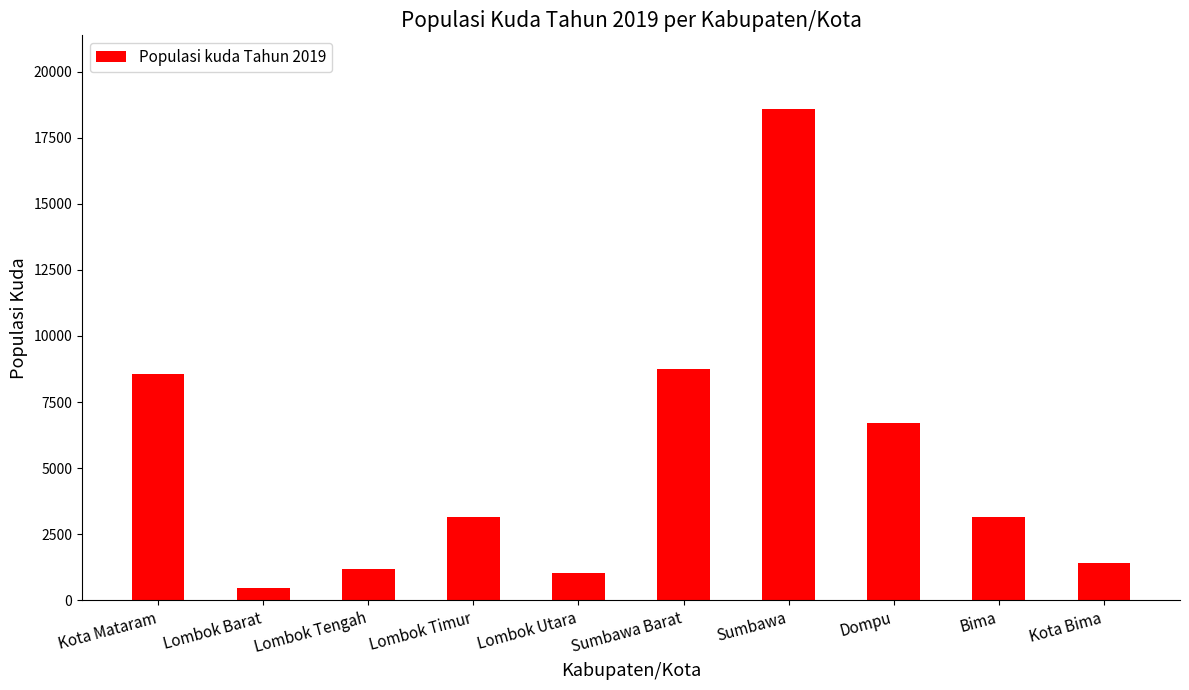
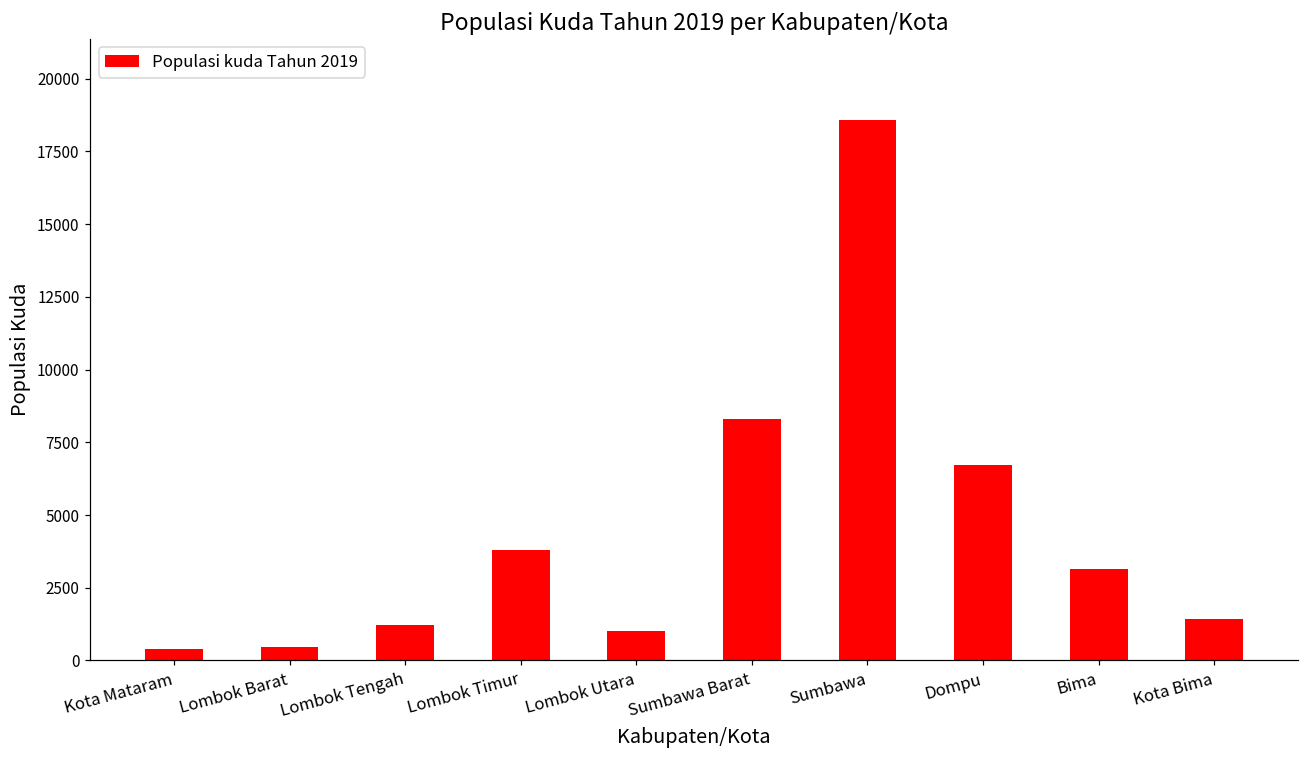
Kota Mataram: 8600 -> 400
Lombok Timur: 3200 -> 3800
Sumbawa Barat: 8700 -> 8300
